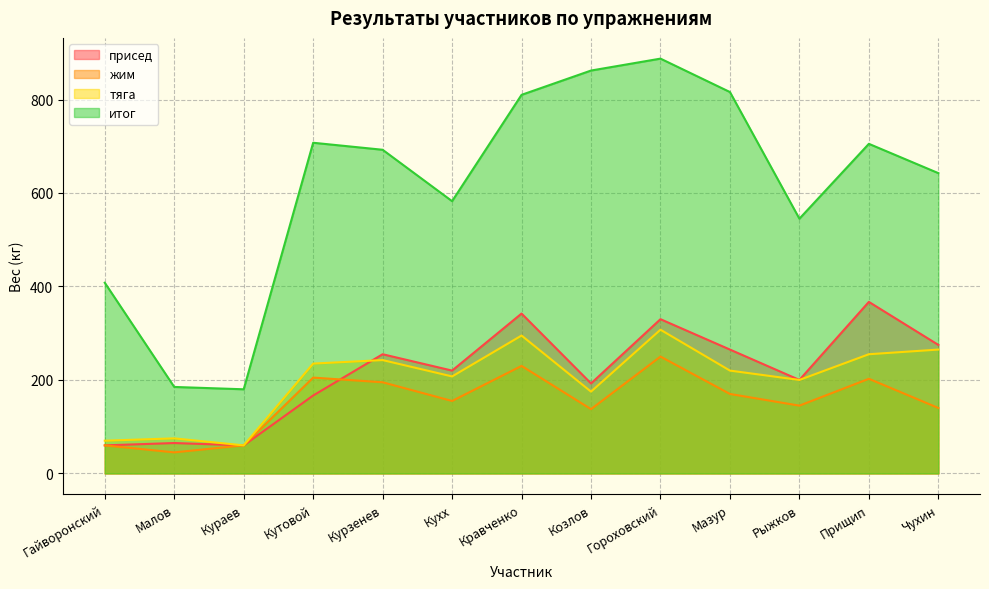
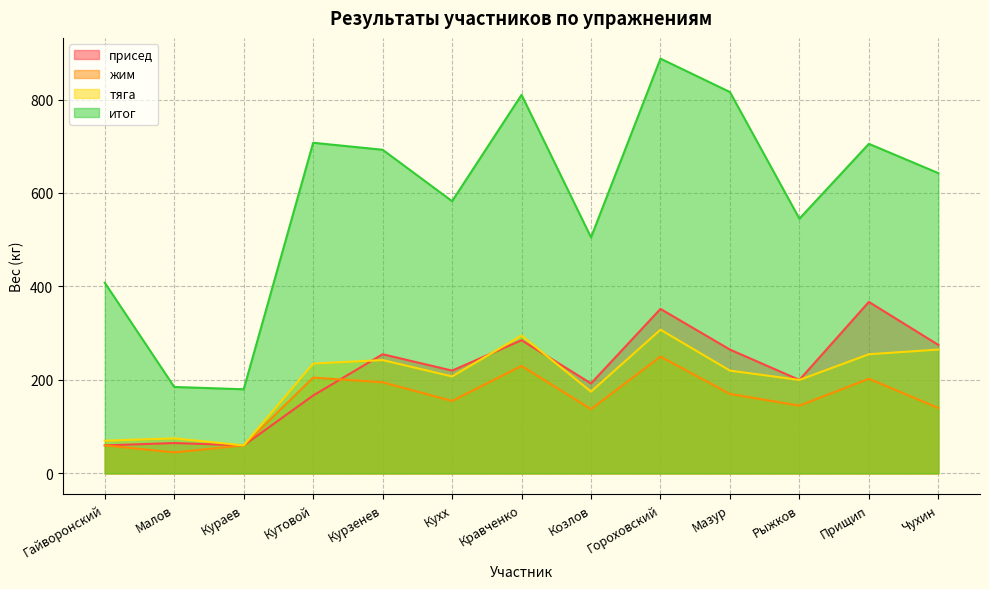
присед, Кравченко: 340 -> 290
итог, Козлов: 860 -> 510
присед, Гороховский: 330 -> 350
